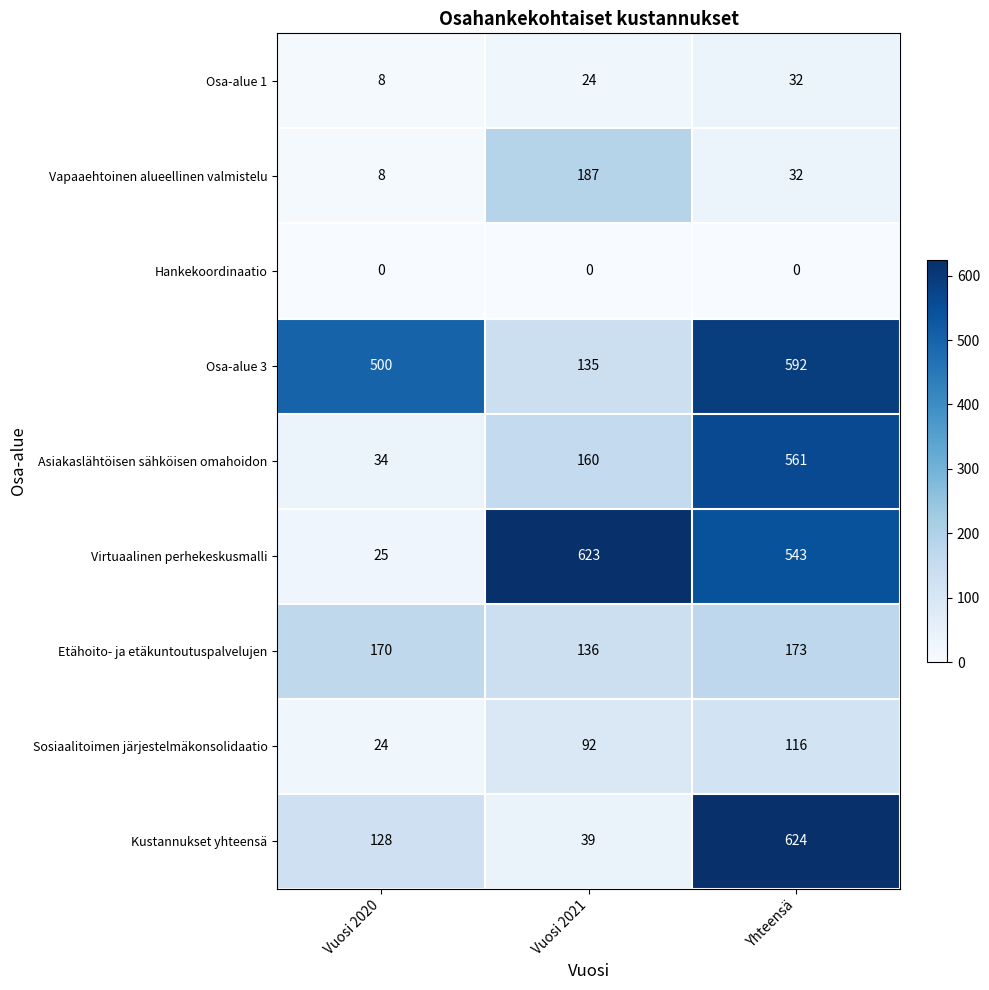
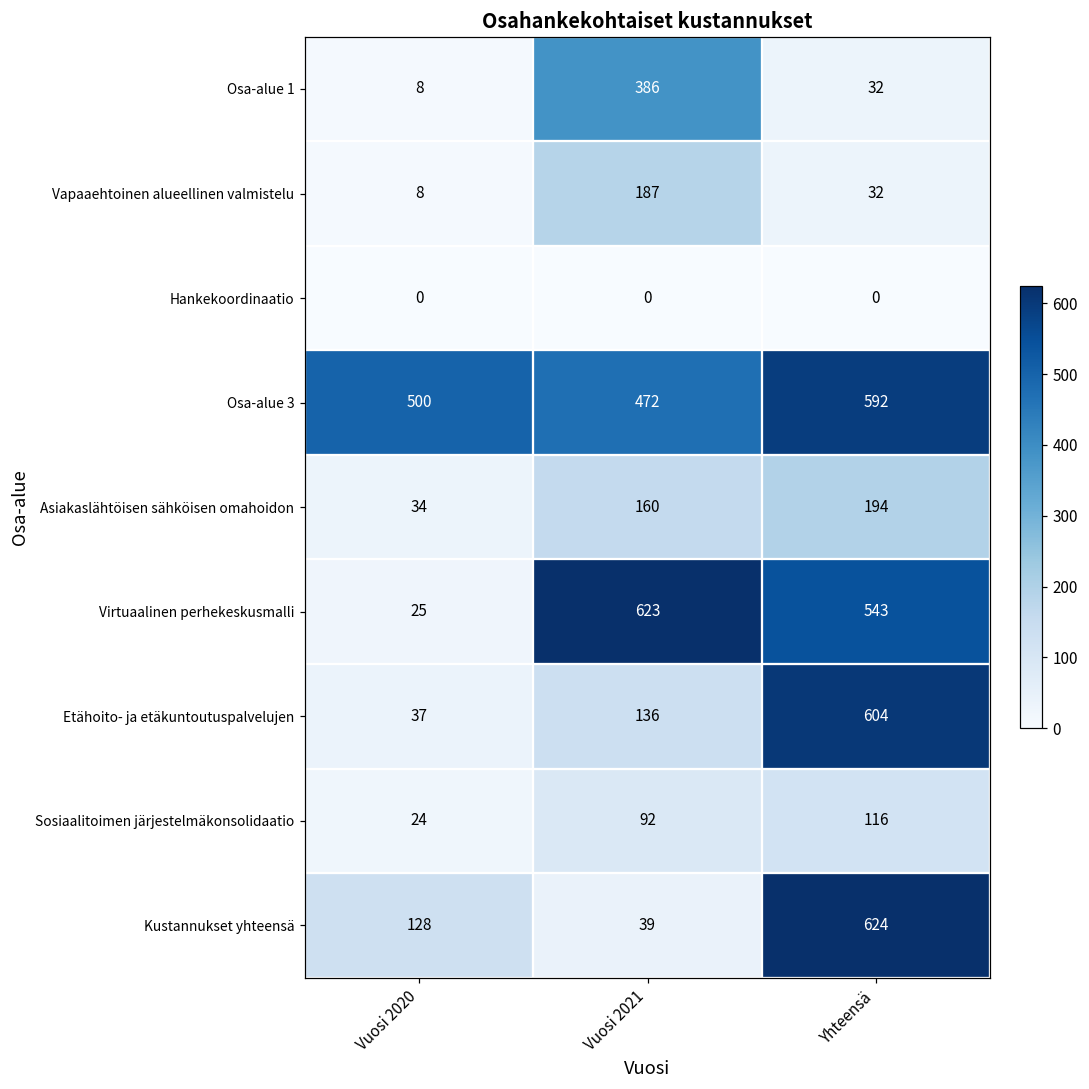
Osa-alue 1, Vuosi 2021: 24 -> 386
Osa-alue 3, Vuosi 2021: 135 -> 472
Asiakaslähtöisen sähköisen omahoidon, Yhteensä: 561 -> 194
Etähoito- ja etäkuntoutuspalvelujen, Vuosi 2020: 170 -> 37
Etähoito- ja etäkuntoutuspalvelujen, Yhteensä: 173 -> 604
